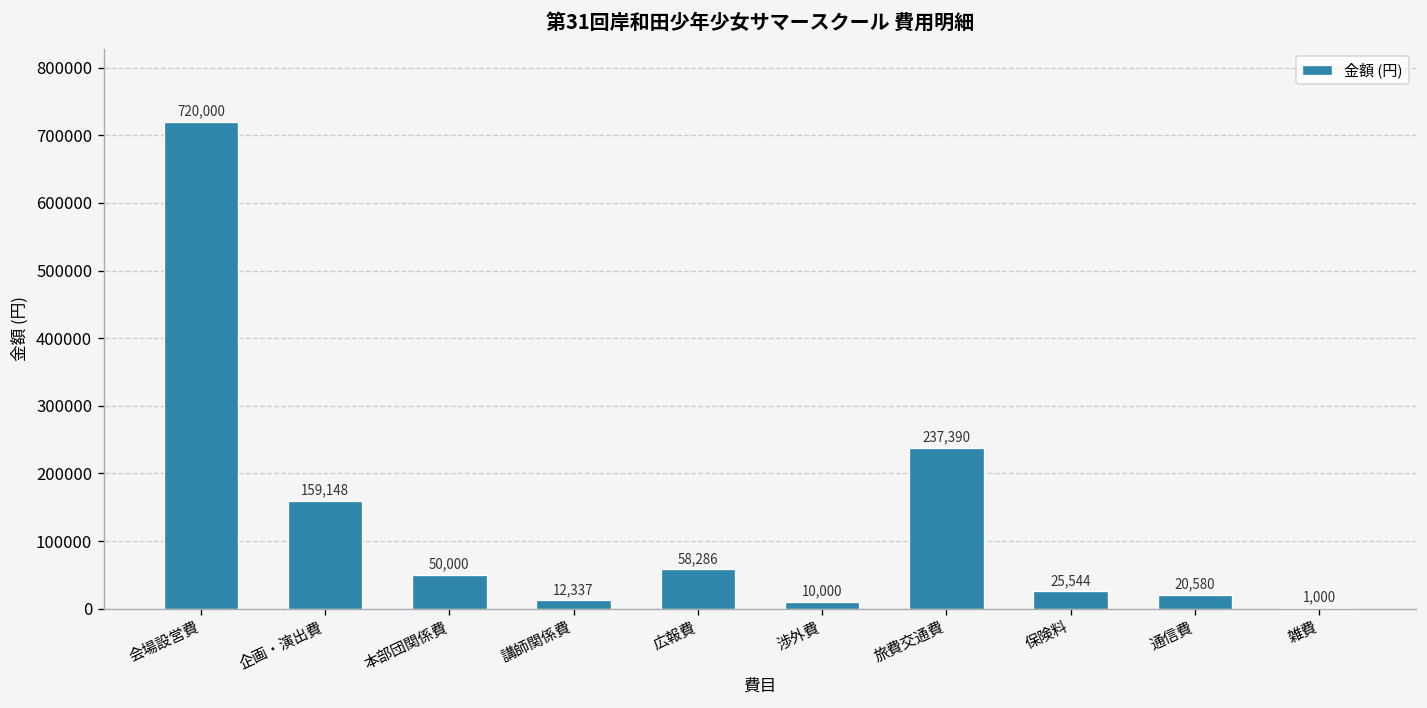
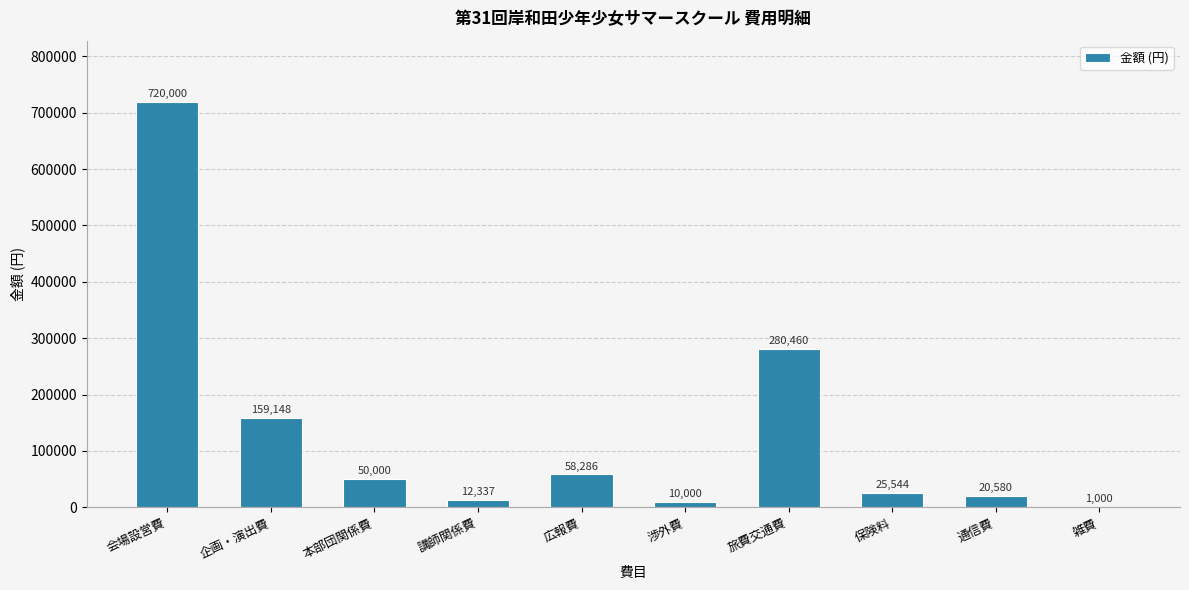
旅費交通費: 237,390 -> 280,460
